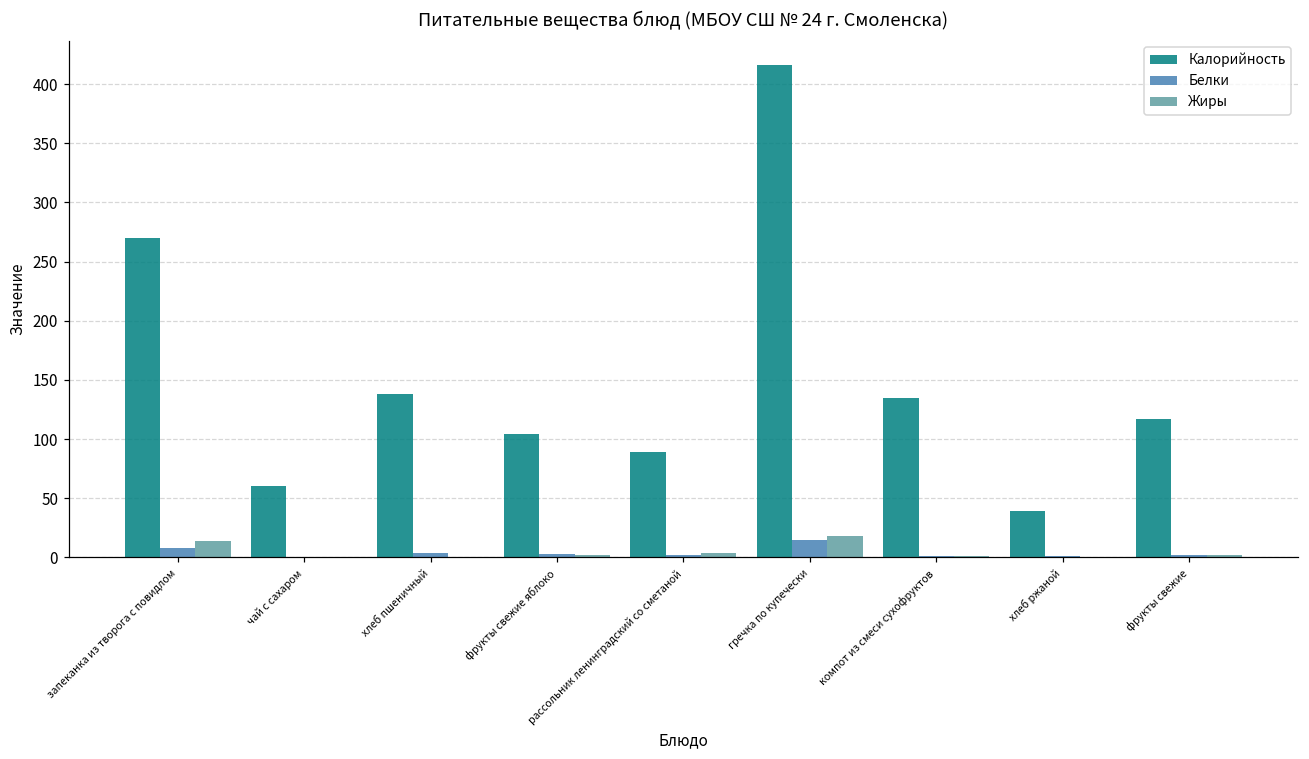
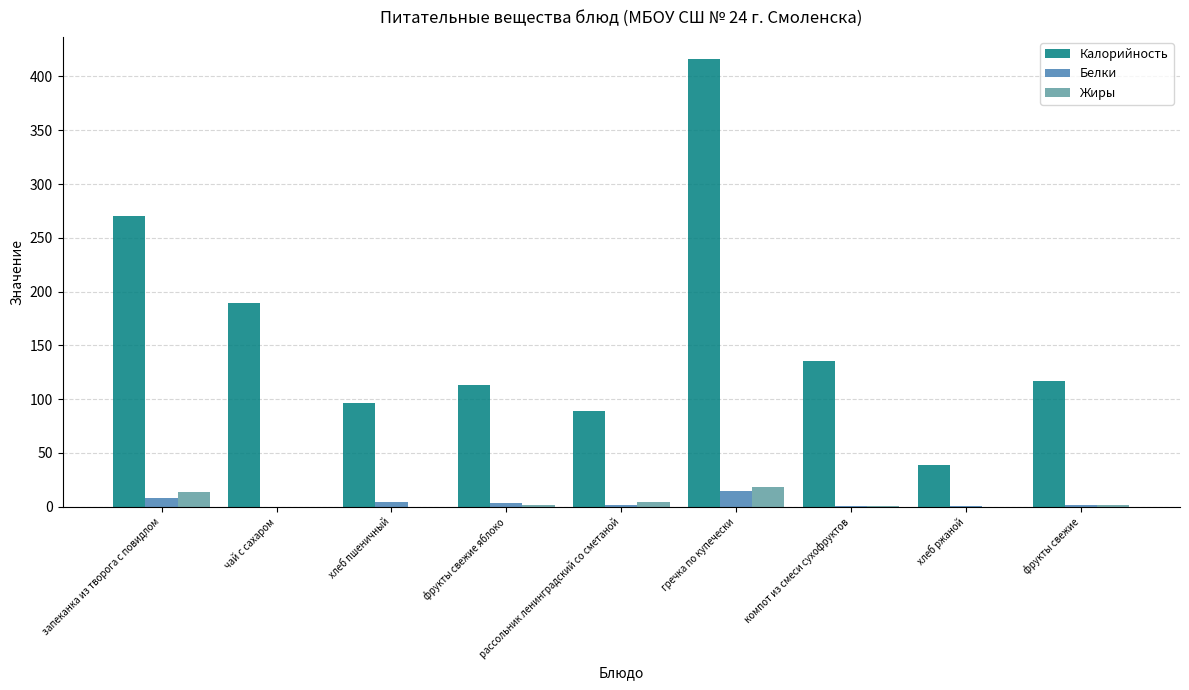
Калорийность, чай с сахаром: 60 -> 189
Калорийность, хлеб пшеничный: 138 -> 96
Калорийность, фрукты свежие яблоко: 104 -> 113
